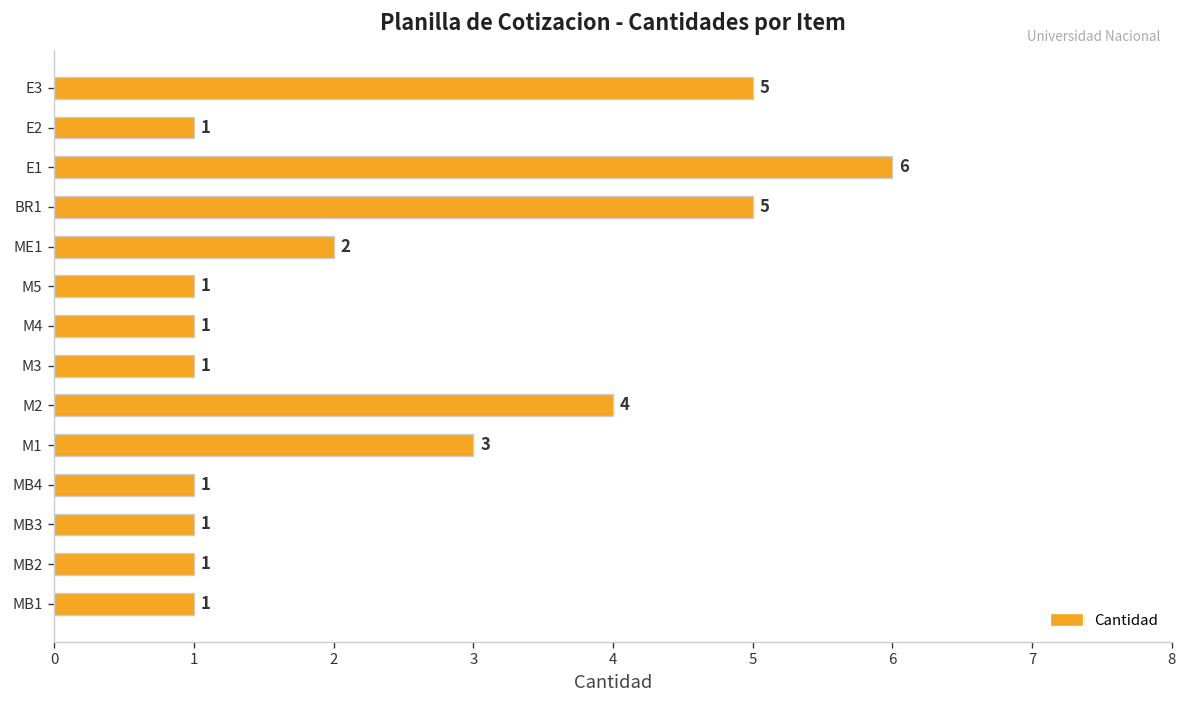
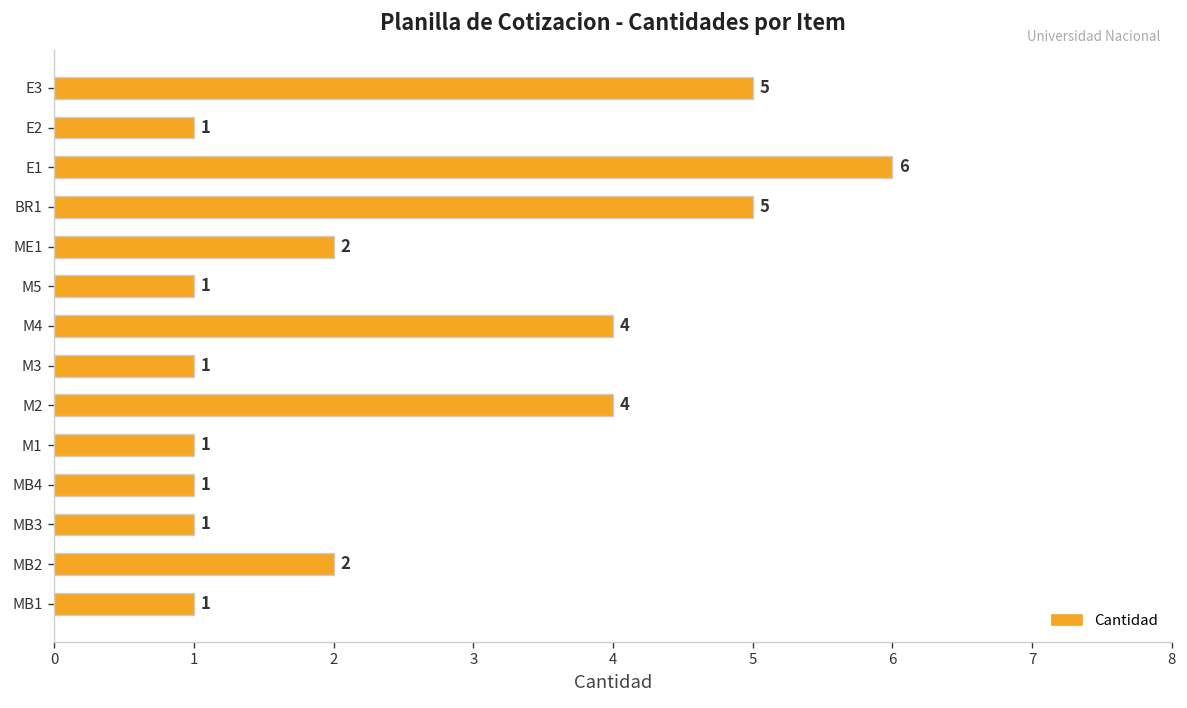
M4: 1 -> 4
M1: 3 -> 1
MB2: 1 -> 2
